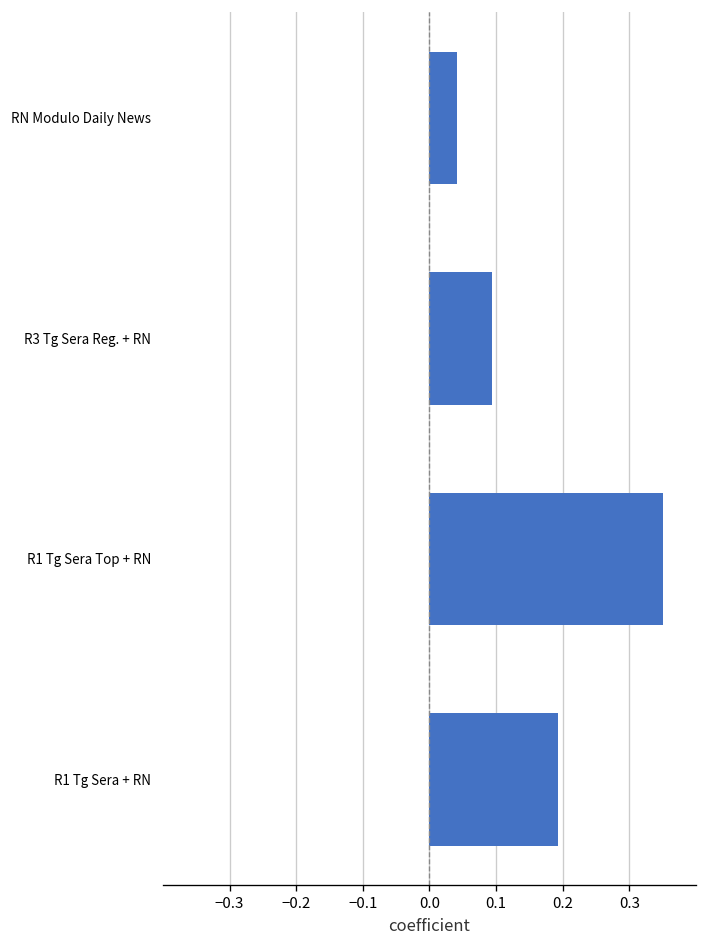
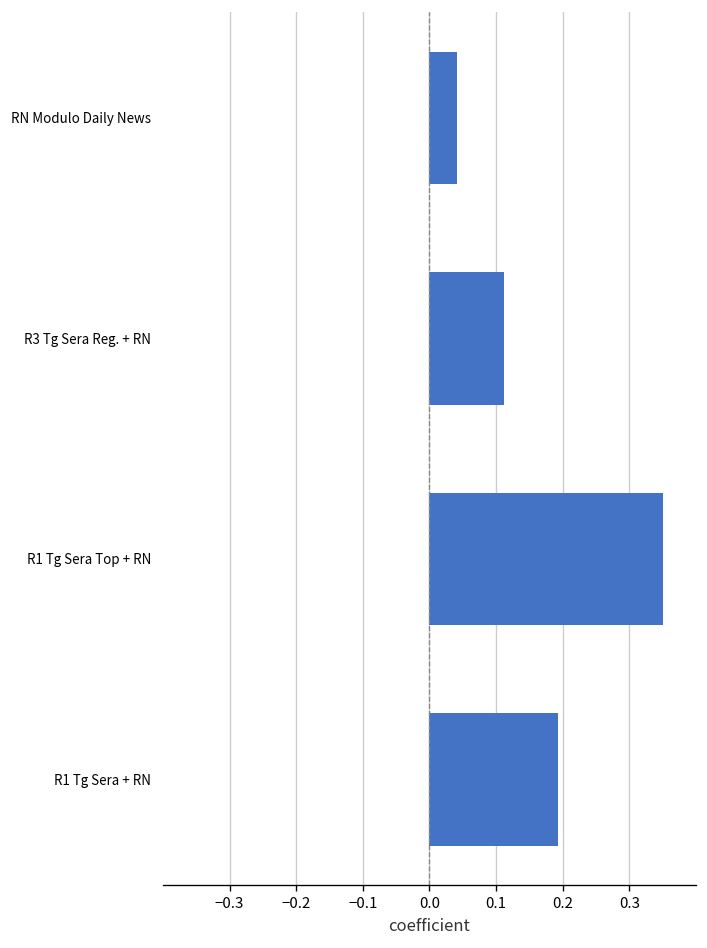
R3 Tg Sera Reg. + RN: 0.09 -> 0.11
